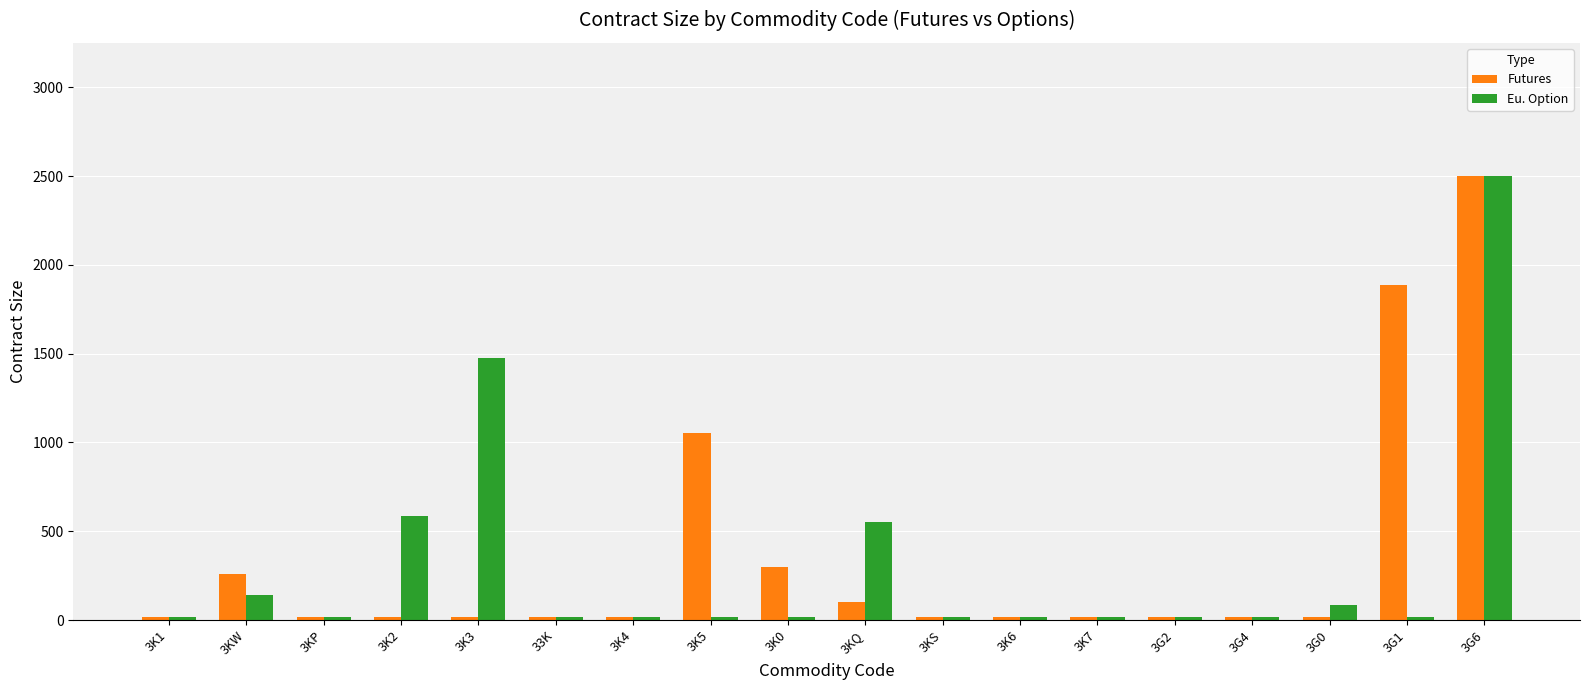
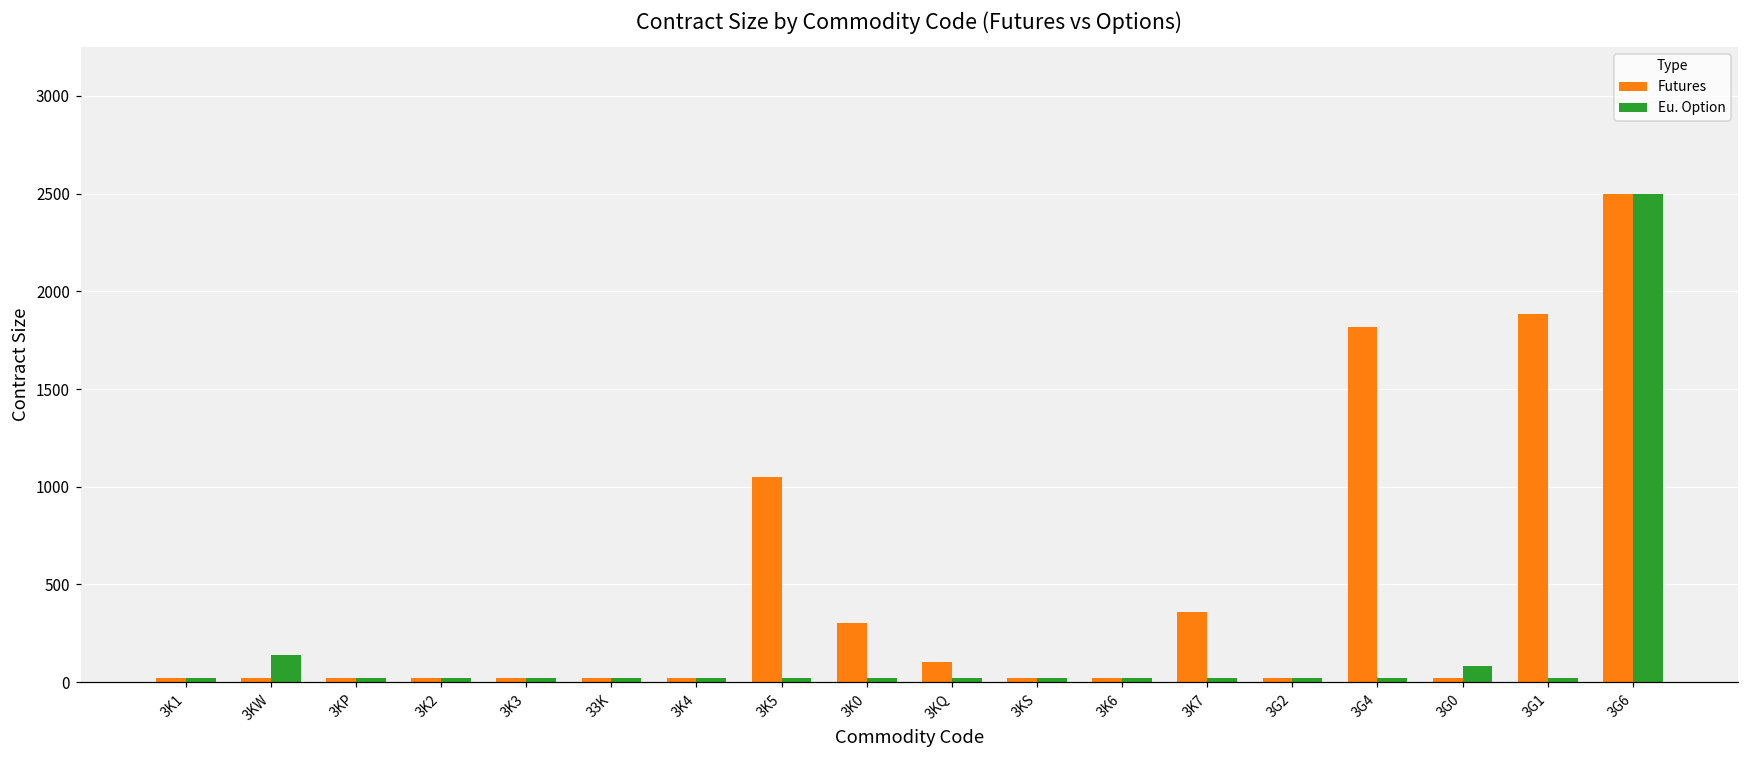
Futures, 3KW: 260 -> 20
Eu. Option, 3K2: 580 -> 20
Eu. Option, 3K3: 1480 -> 20
Eu. Option, 3KQ: 550 -> 20
Futures, 3K7: 20 -> 360
Futures, 3G4: 20 -> 1820
